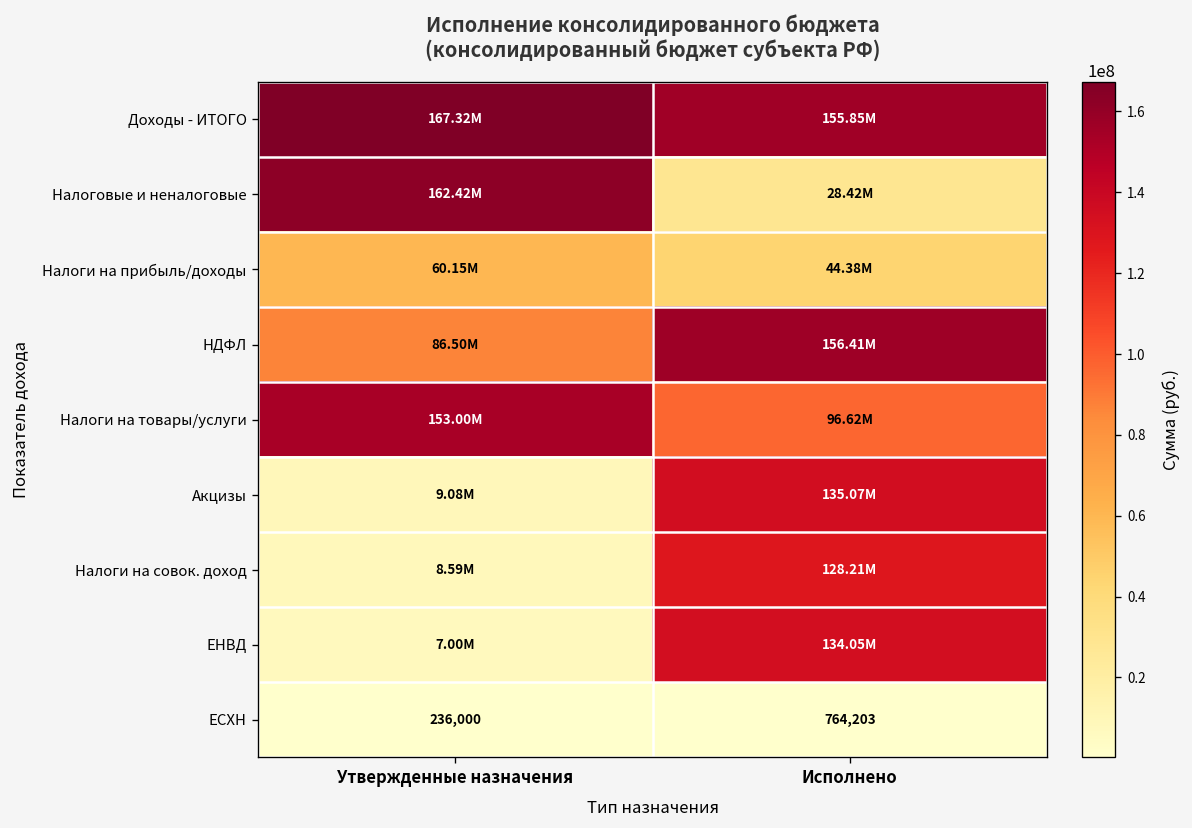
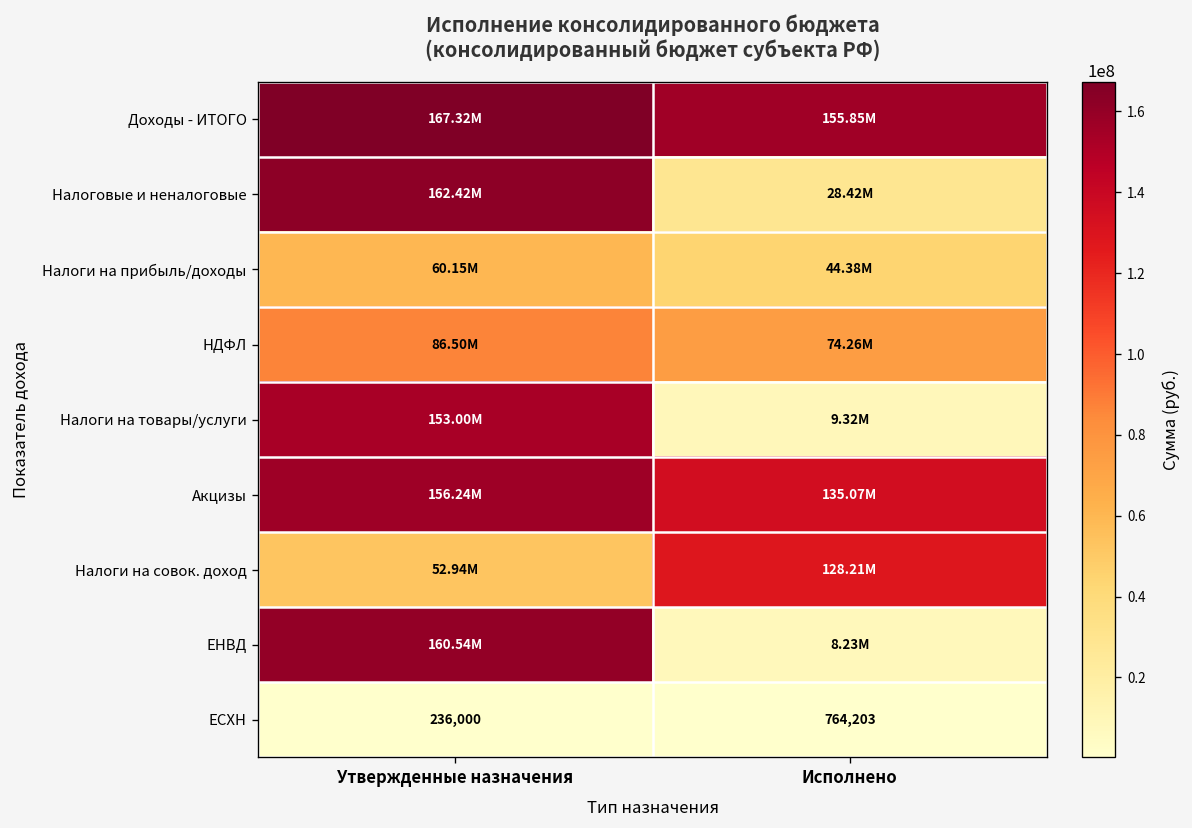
НДФЛ, Исполнено: 156.41M -> 74.26M
Налоги на товары/услуги, Исполнено: 96.62M -> 9.32M
Акцизы, Утвержденные назначения: 9.08M -> 156.24M
Налоги на совок. доход, Утвержденные назначения: 8.59M -> 52.94M
ЕНВД, Утвержденные назначения: 7.00M -> 160.54M
ЕНВД, Исполнено: 134.05M -> 8.23M
